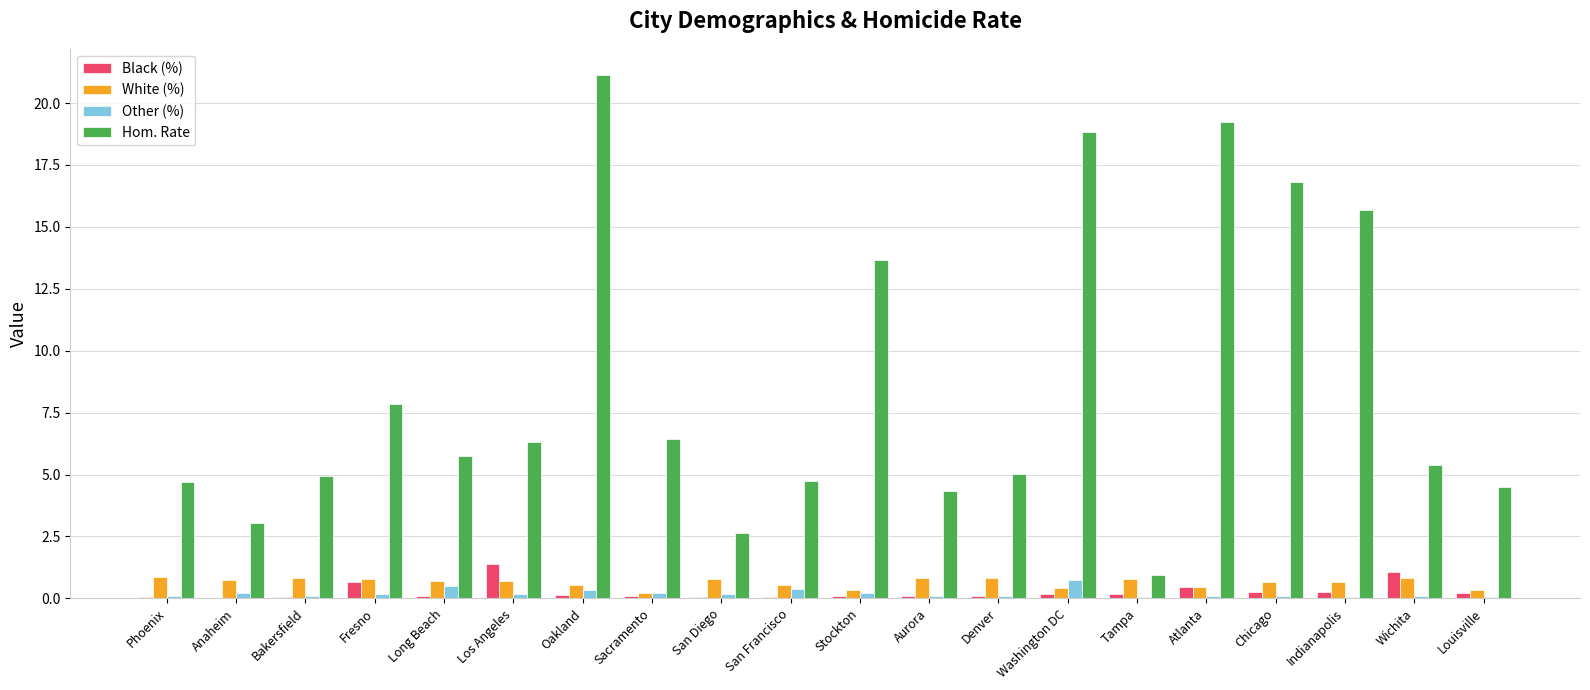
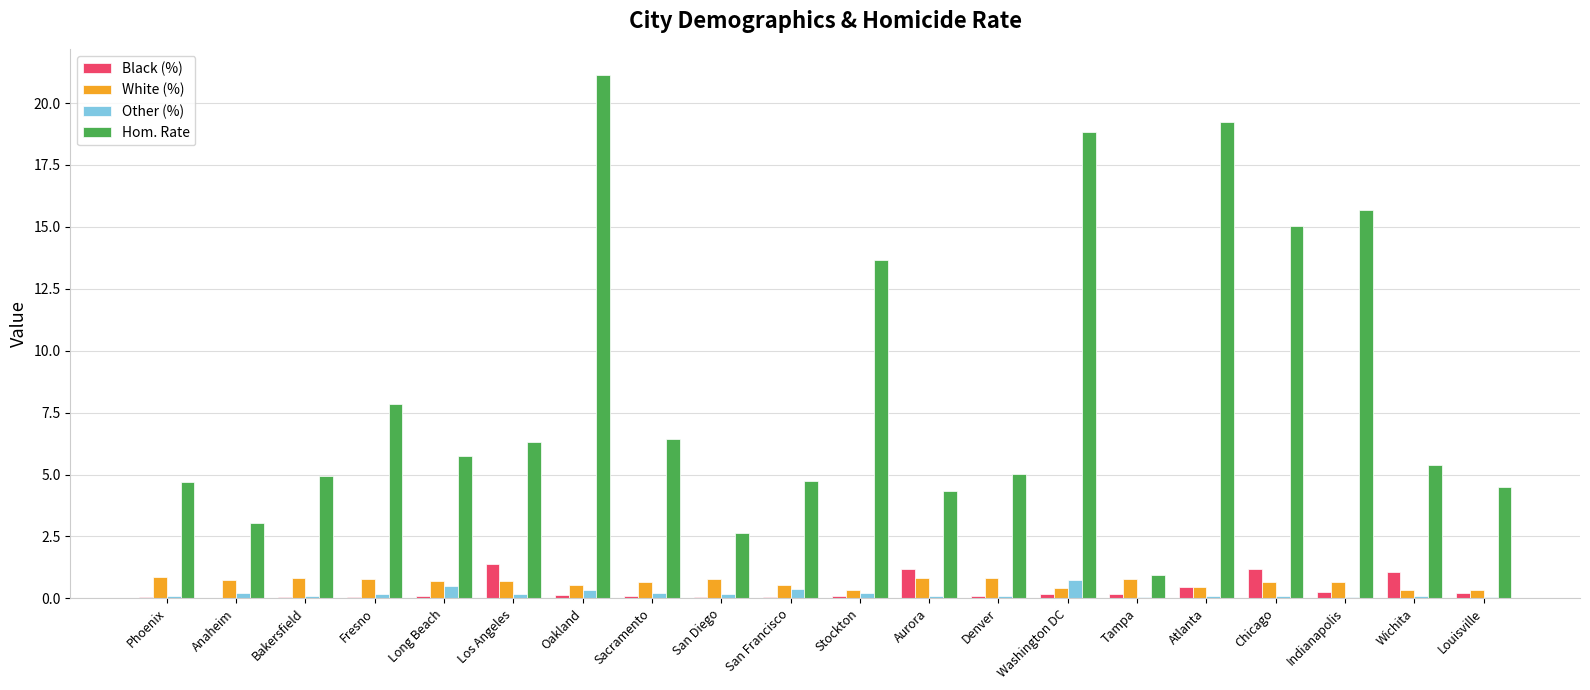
Black (%), Fresno: 0.7 -> 0.1
White (%), Sacramento: 0.2 -> 0.7
Black (%), Aurora: 0.1 -> 1.2
Black (%), Chicago: 0.3 -> 1.2
Hom. Rate, Chicago: 16.8 -> 15.0
White (%), Wichita: 0.8 -> 0.4
